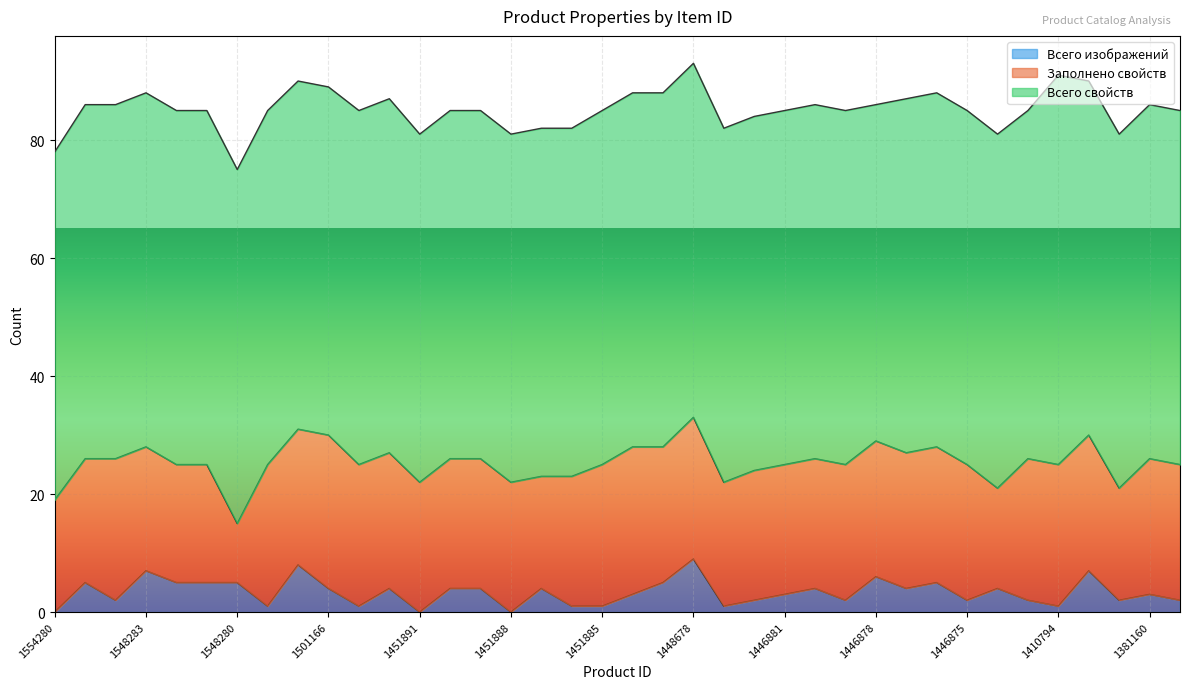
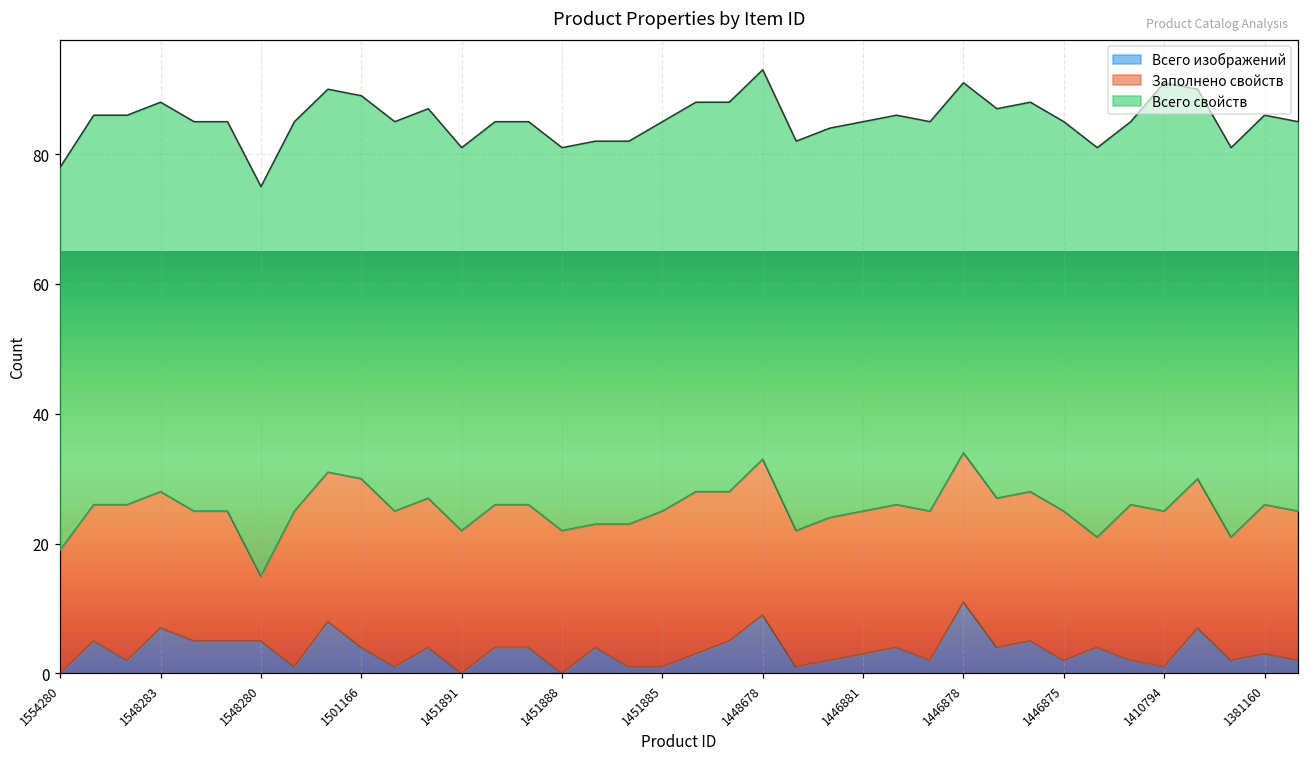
Всего изображений, 1446878: 6 -> 11
